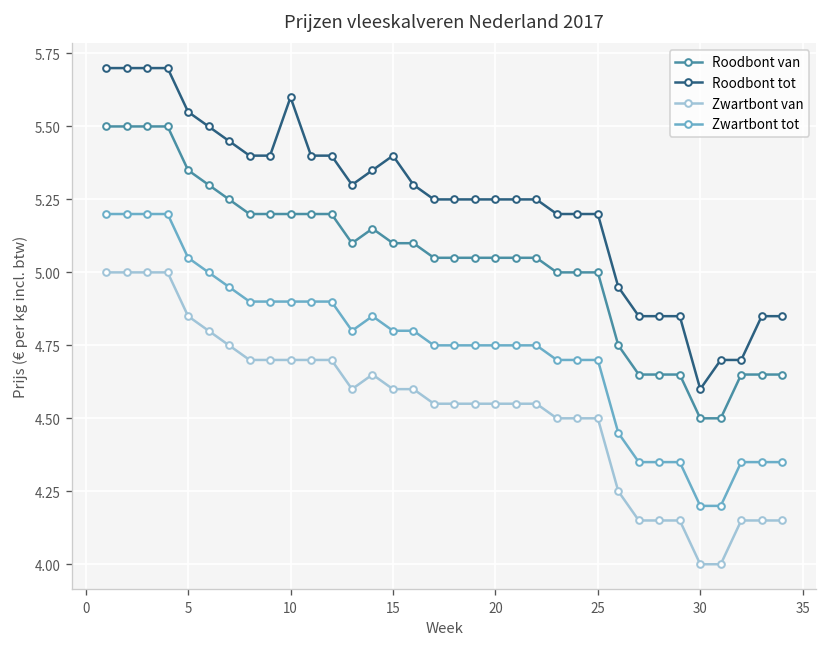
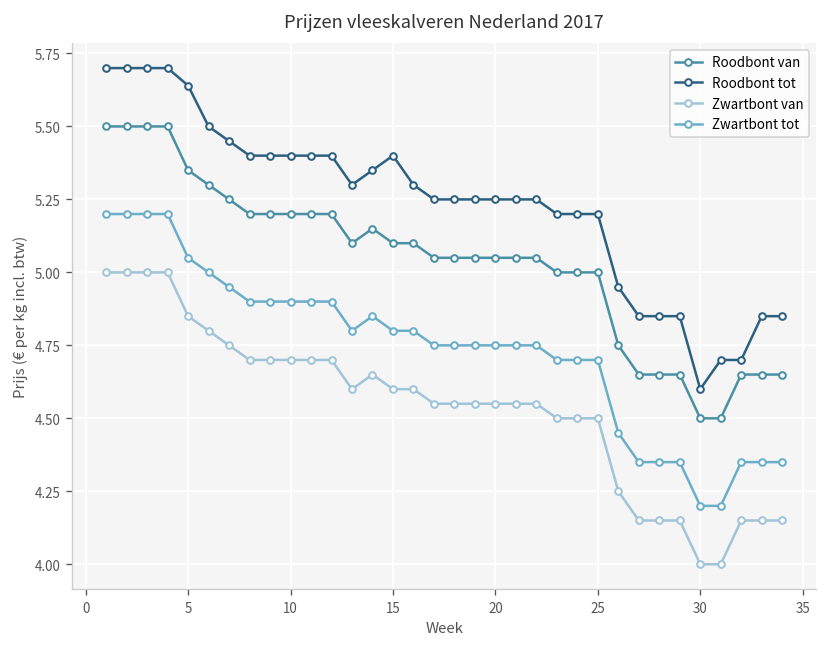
Roodbont tot, 5: 5.55 -> 5.64
Roodbont tot, 10: 5.6 -> 5.4
